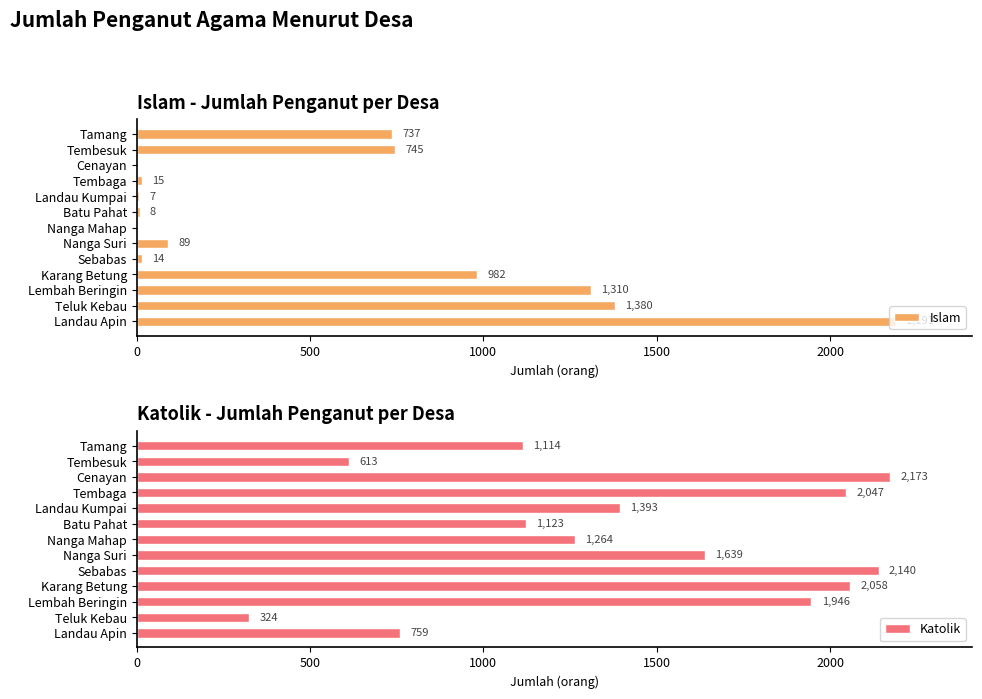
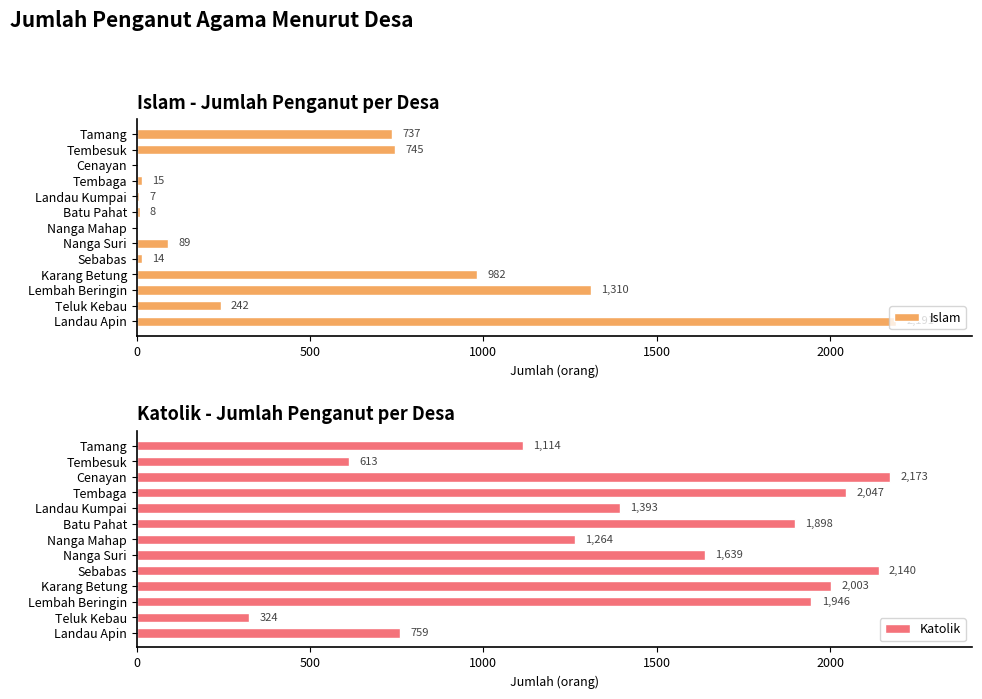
Islam - Jumlah Penganut per Desa, Teluk Kebau: 1,380 -> 242
Katolik - Jumlah Penganut per Desa, Batu Pahat: 1,123 -> 1,898
Katolik - Jumlah Penganut per Desa, Karang Betung: 2,058 -> 2,003
